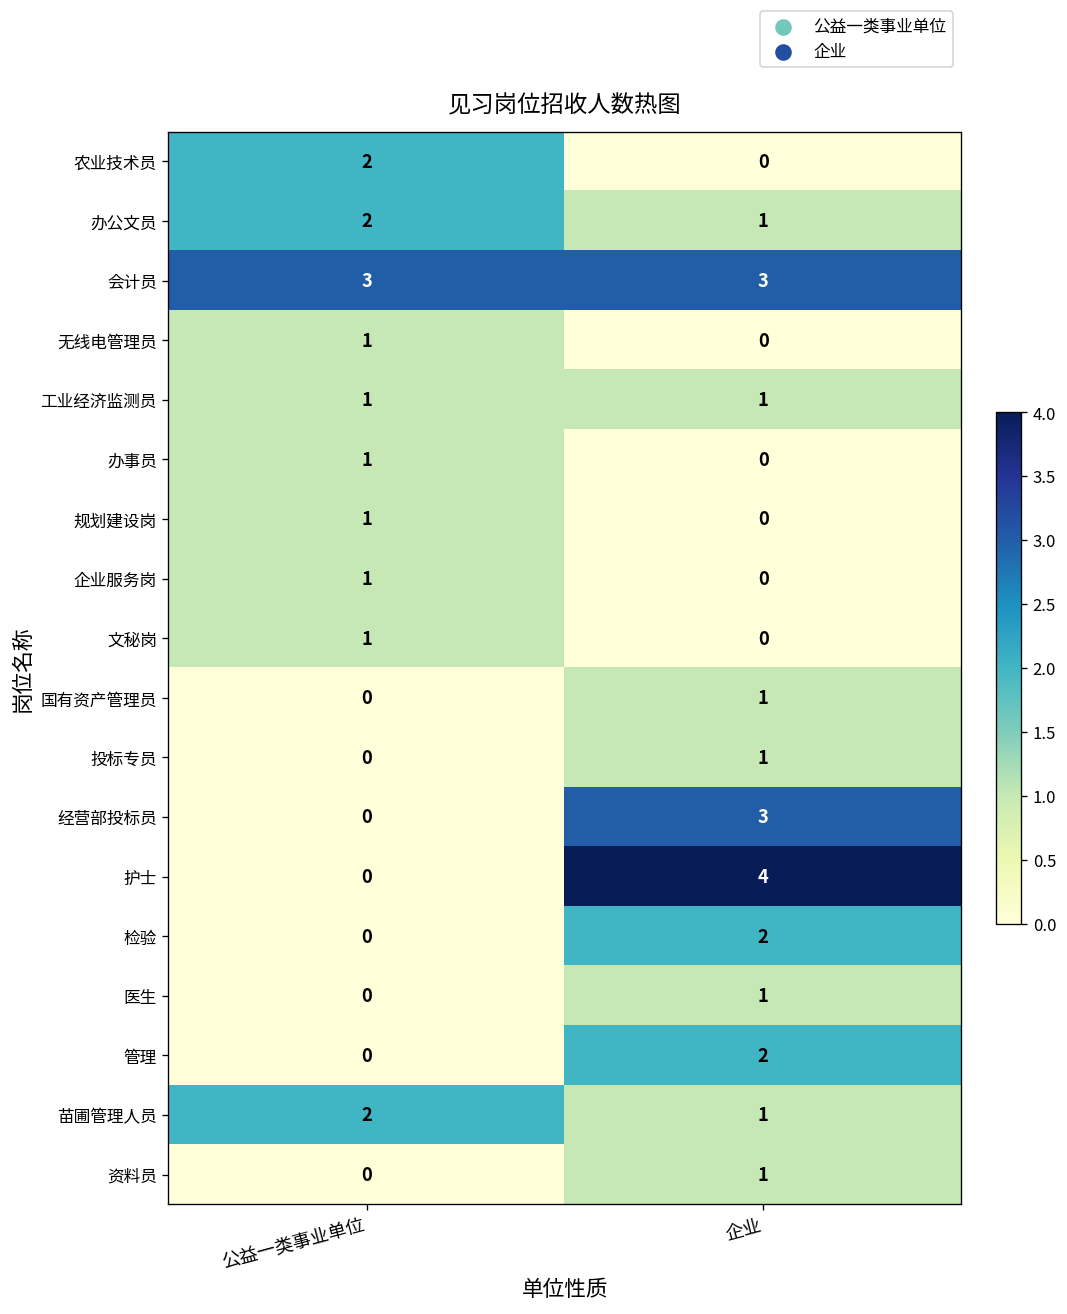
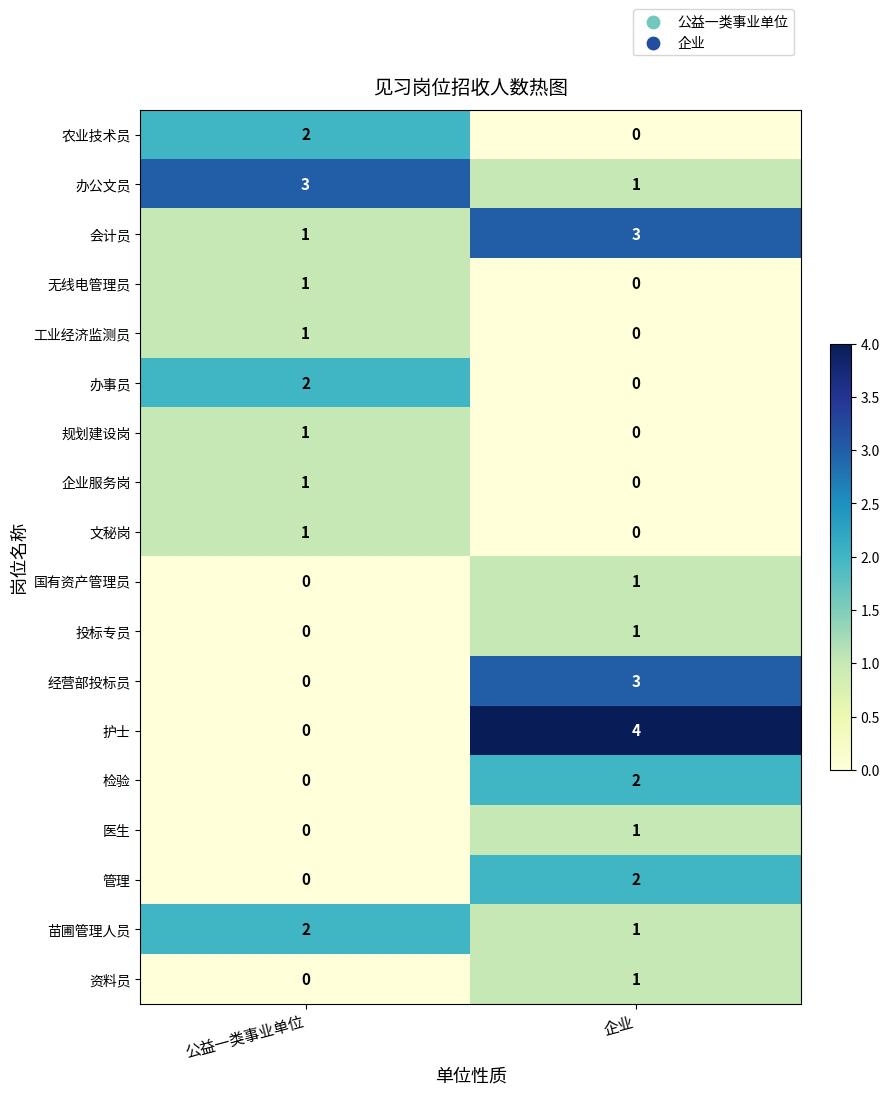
办公文员, 公益一类事业单位: 2 -> 3
会计员, 公益一类事业单位: 3 -> 1
工业经济监测员, 企业: 1 -> 0
办事员, 公益一类事业单位: 1 -> 2
